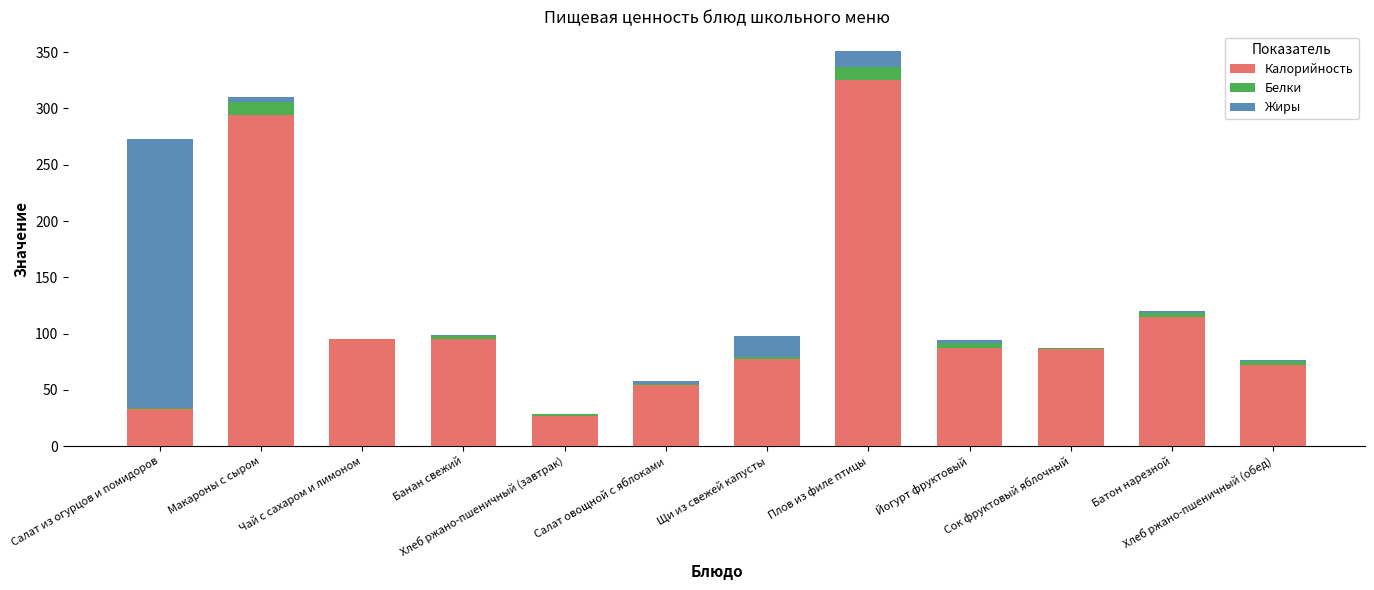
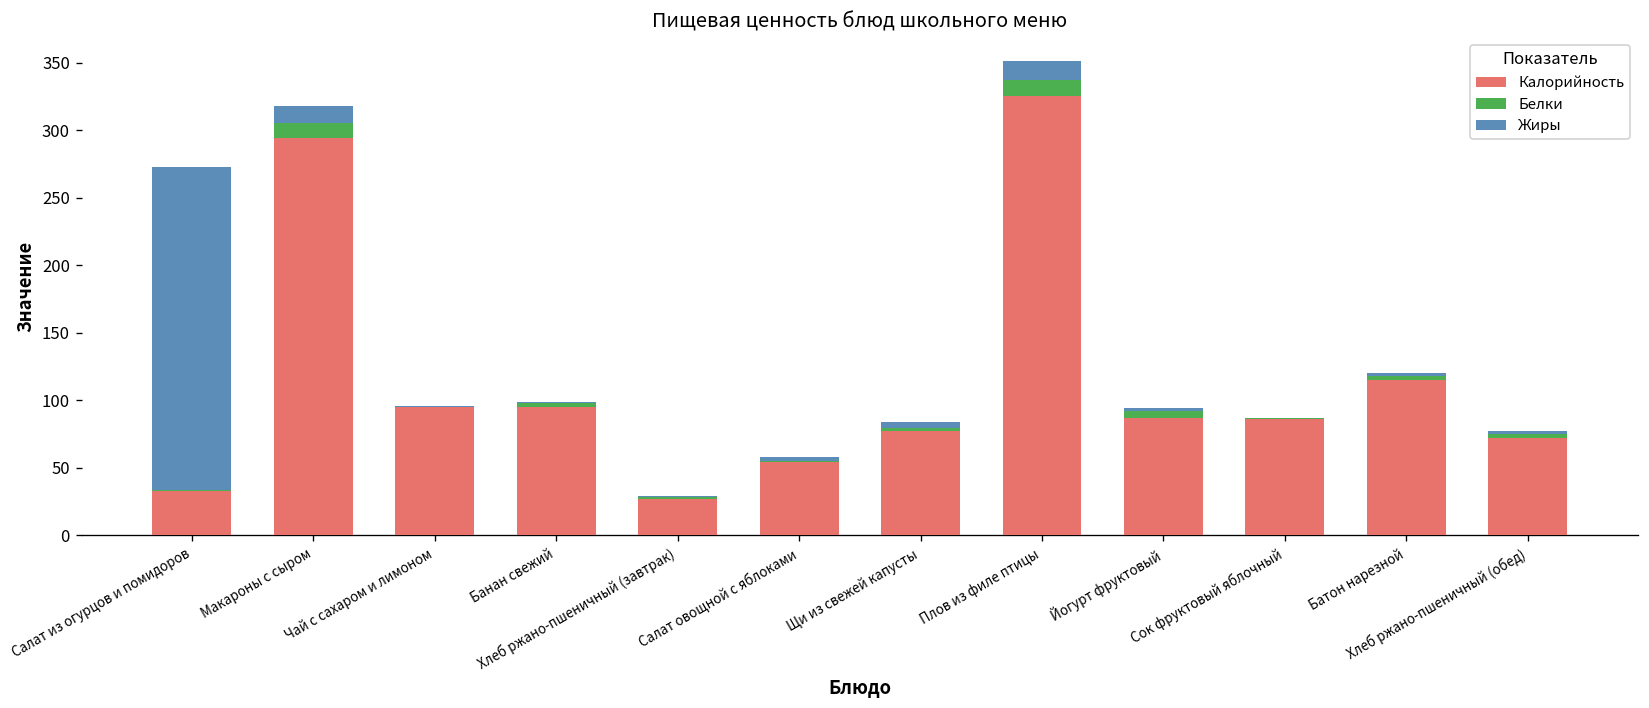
Жиры, Макароны с сыром: 5 -> 12
Жиры, Щи из свежей капусты: 18 -> 5
